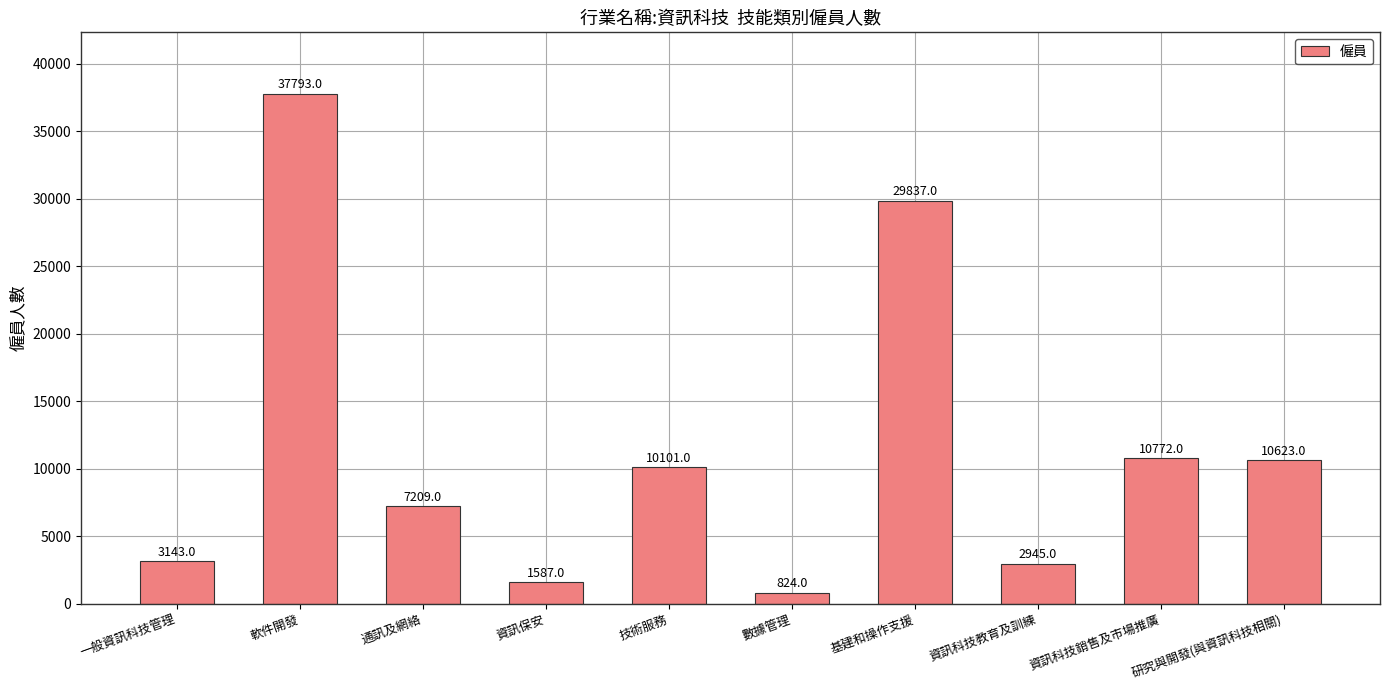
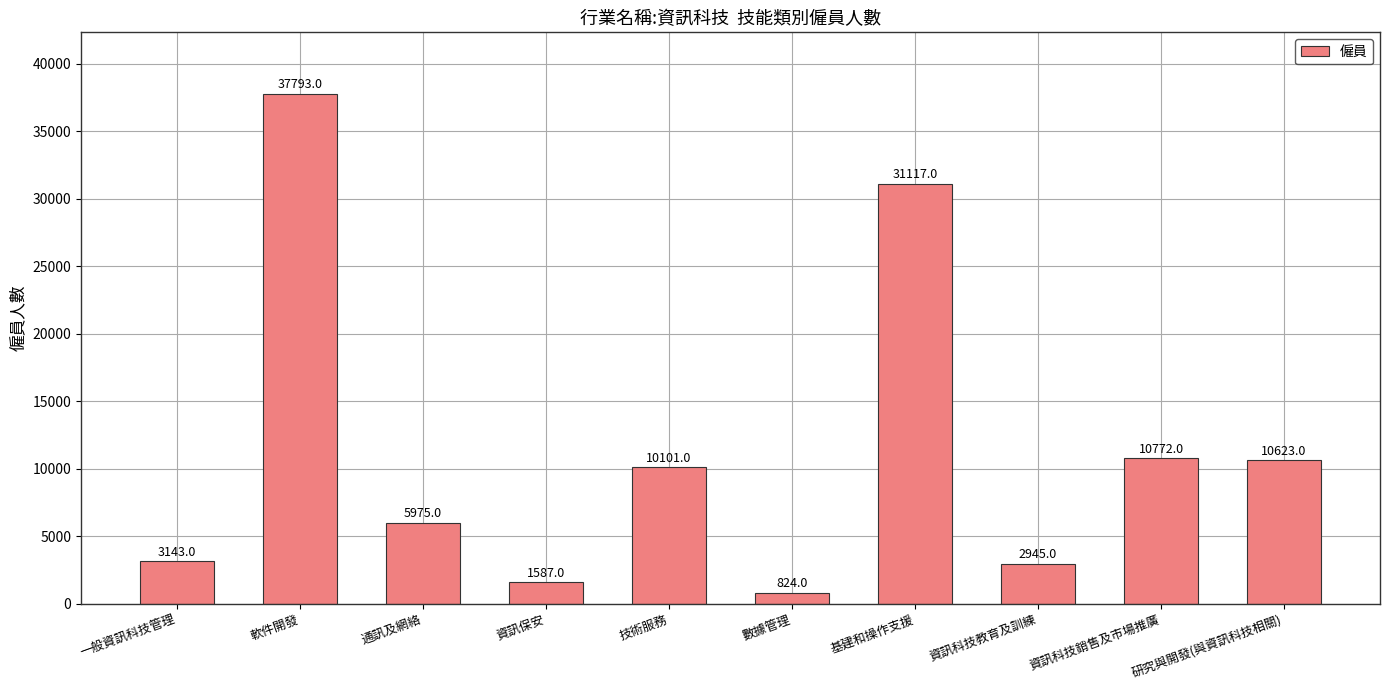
通訊及網絡: 7209.0 -> 5975.0
基建和操作支援: 29837.0 -> 31117.0
